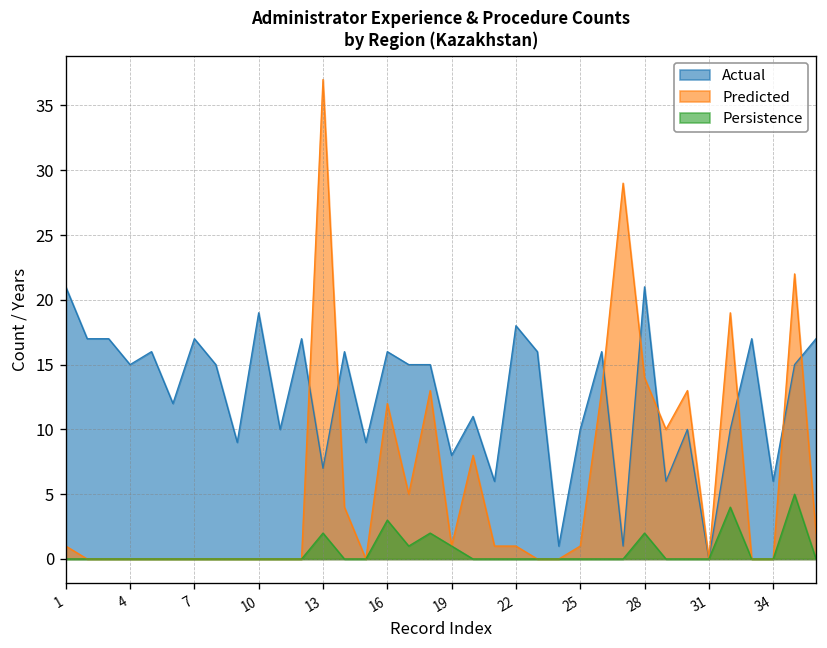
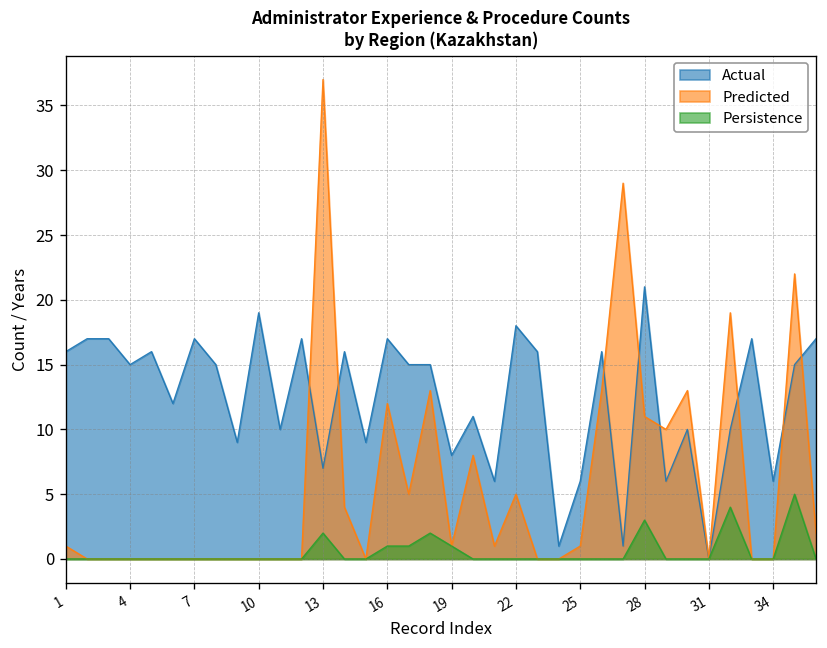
Actual, 1: 21 -> 16
Actual, 16: 16 -> 17
Persistence, 16: 3 -> 1
Predicted, 22: 1 -> 5
Actual, 25: 10 -> 6
Predicted, 28: 14 -> 11
Persistence, 28: 2 -> 3
